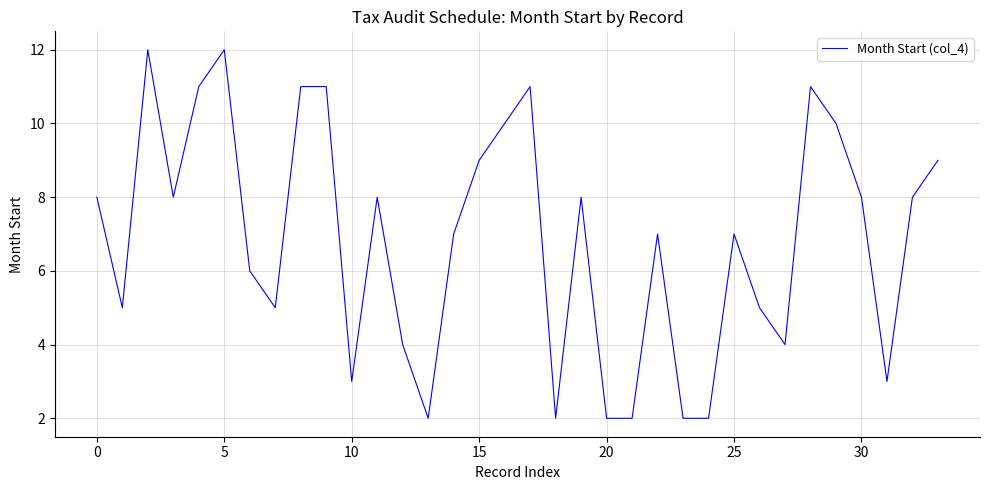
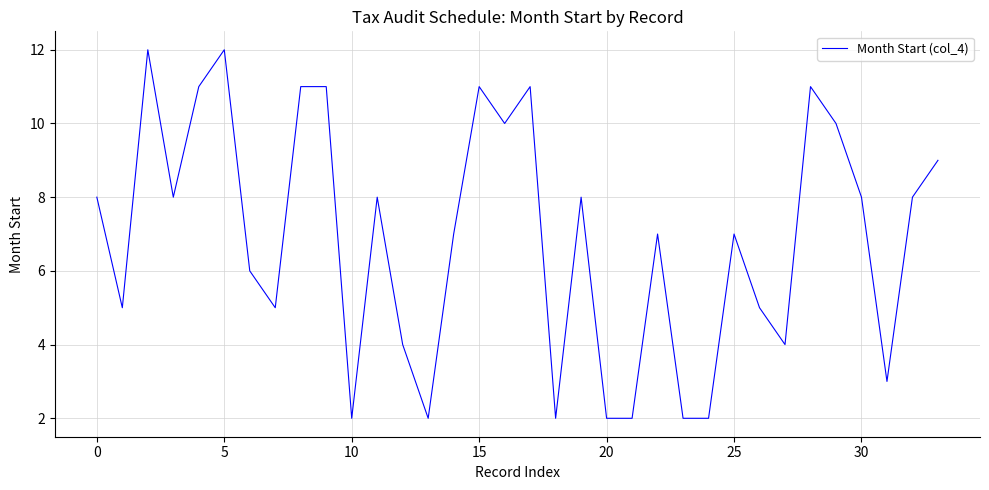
10: 3 -> 2
15: 9 -> 11
